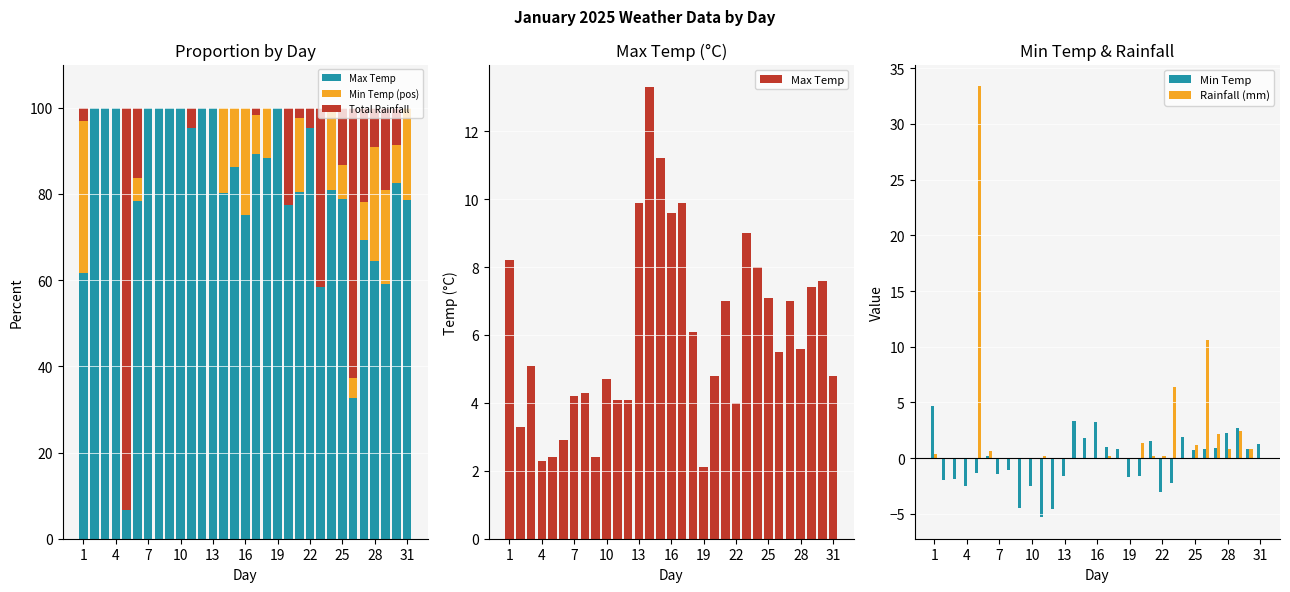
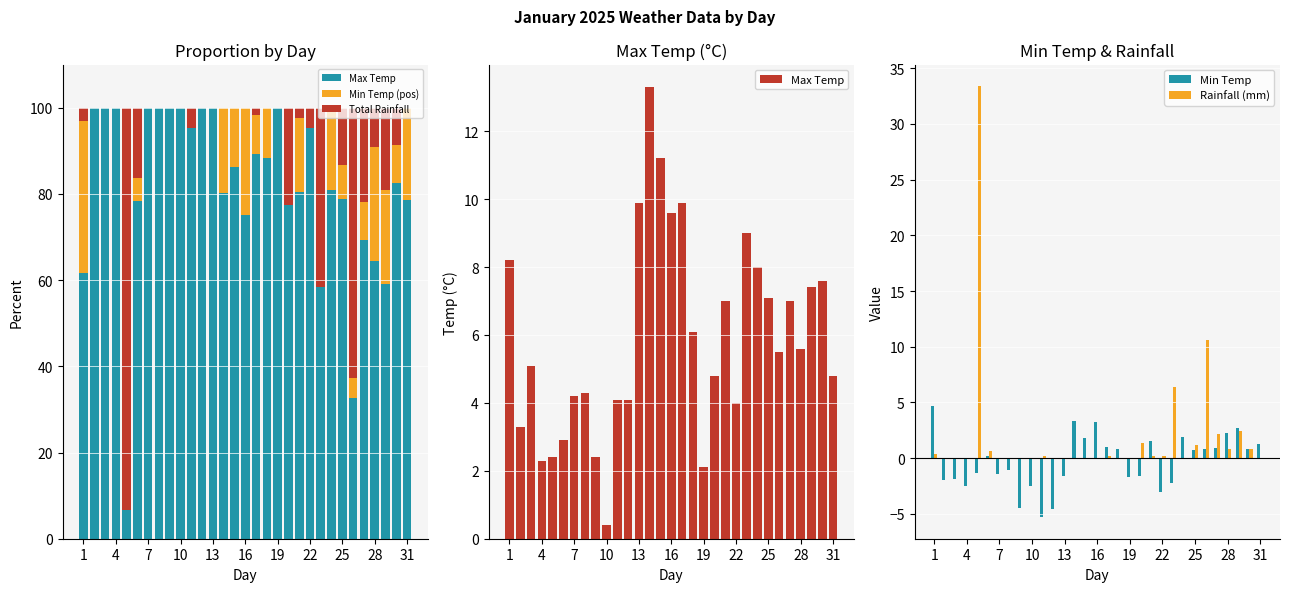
Max Temp (°C), 10: 4.7 -> 0.4
